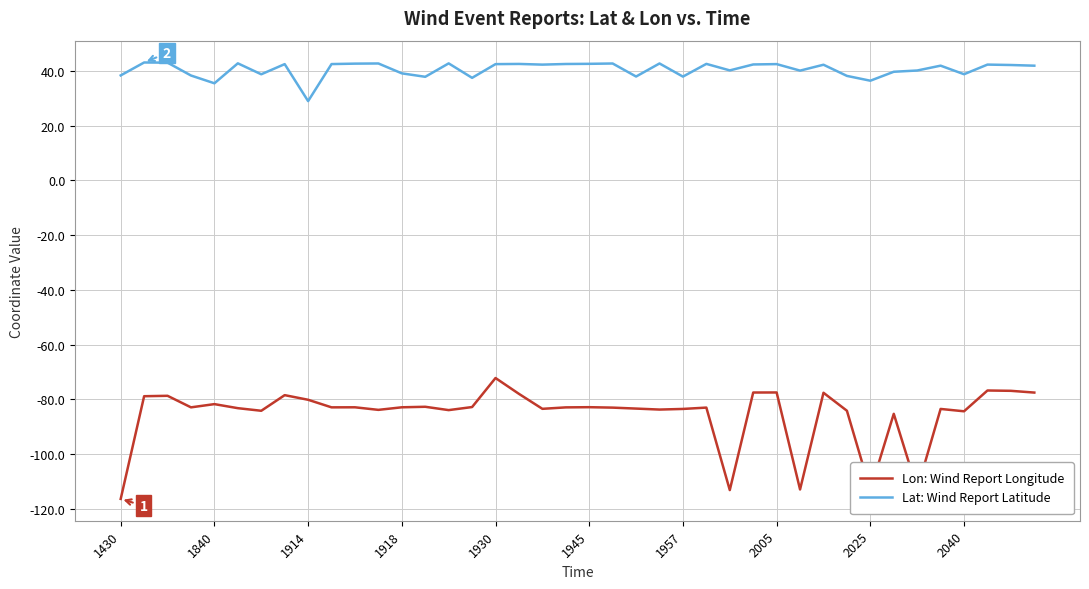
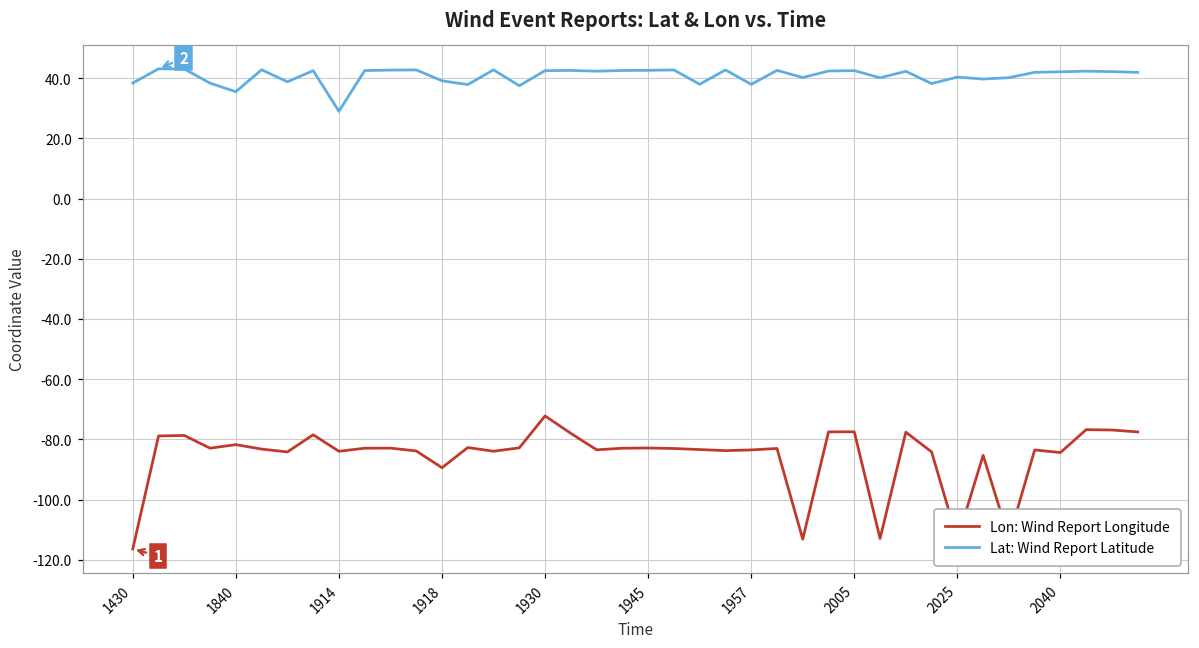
Lon: Wind Report Longitude, 1914: -80 -> -84
Lon: Wind Report Longitude, 1918: -83 -> -89
Lat: Wind Report Latitude, 2025: 36 -> 40
Lat: Wind Report Latitude, 2040: 39 -> 42
